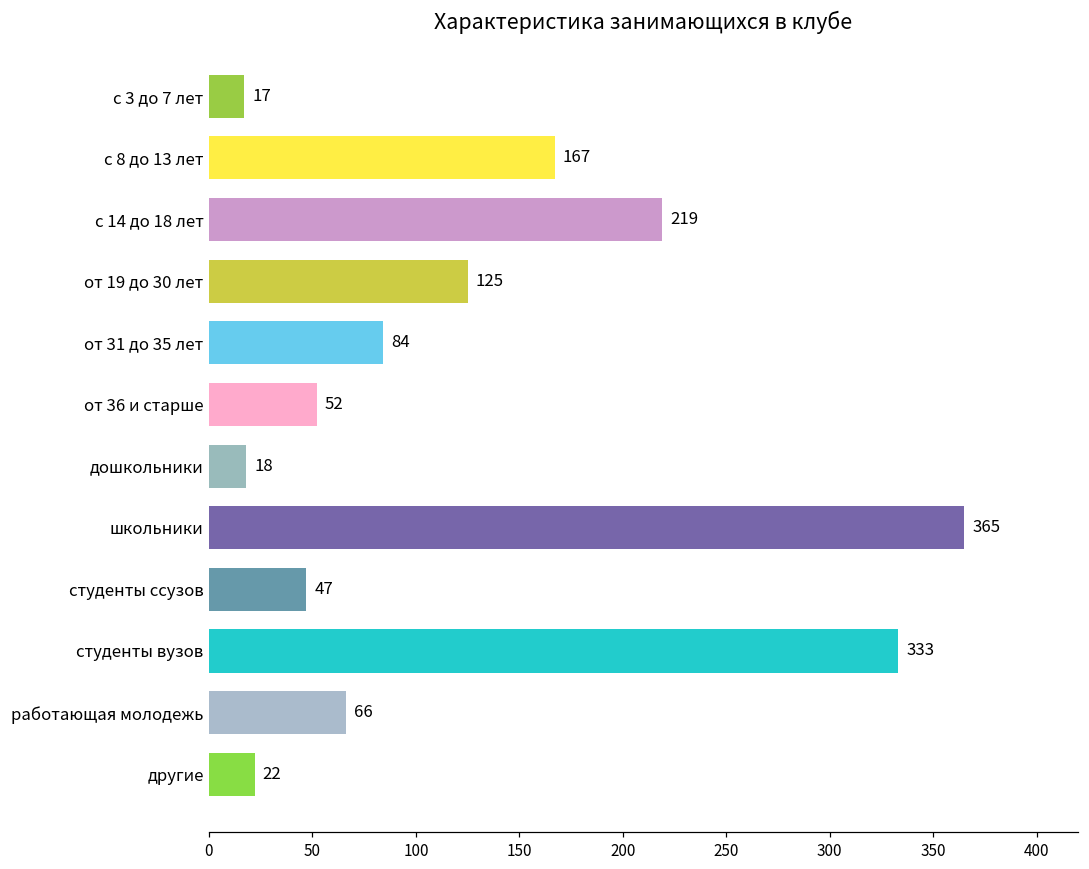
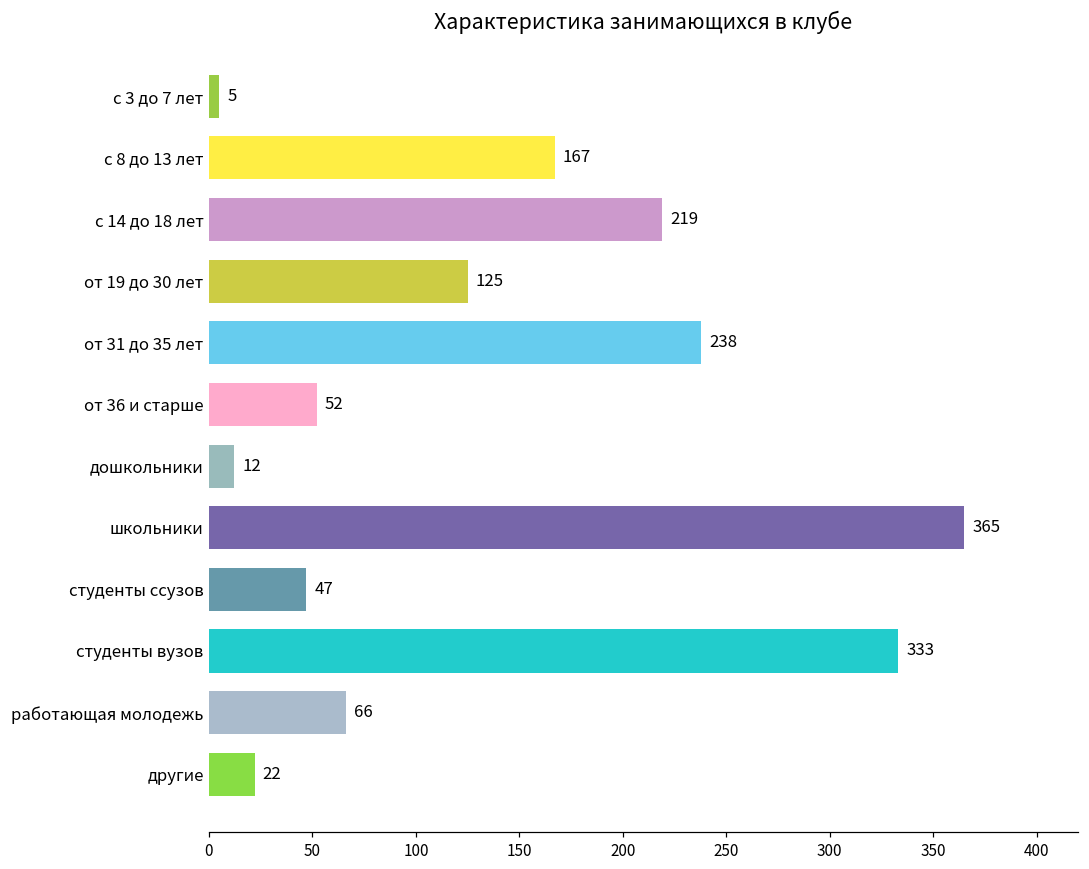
с 3 до 7 лет: 17 -> 5
от 31 до 35 лет: 84 -> 238
дошкольники: 18 -> 12
